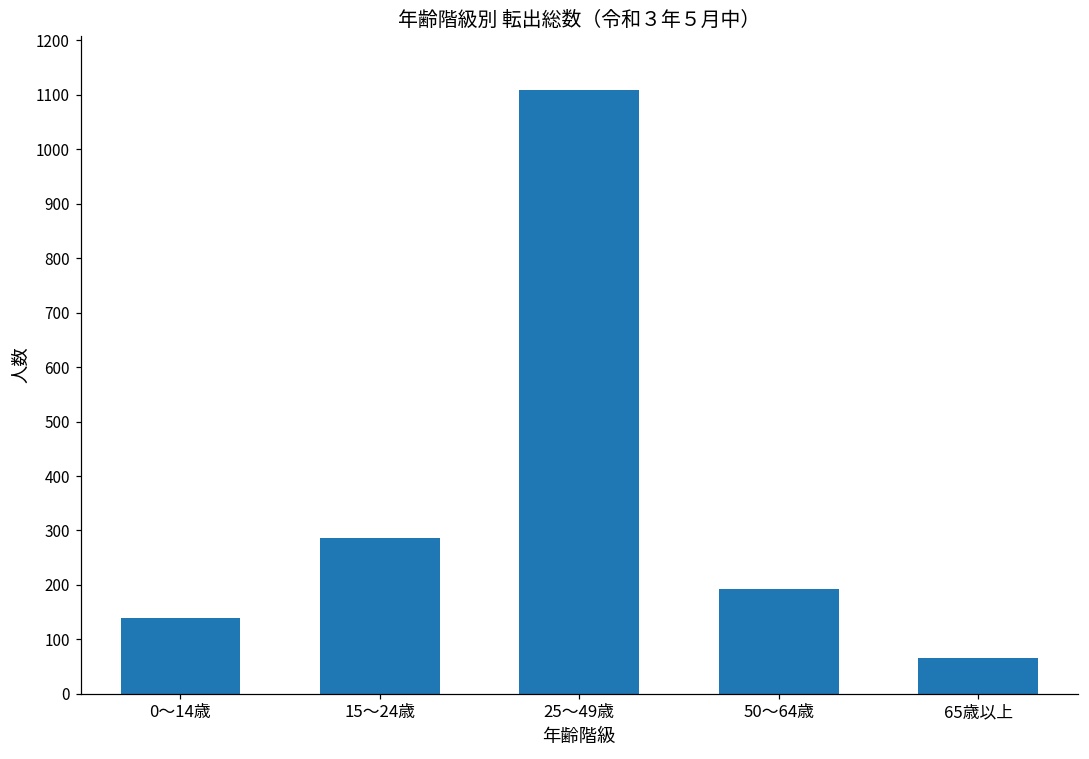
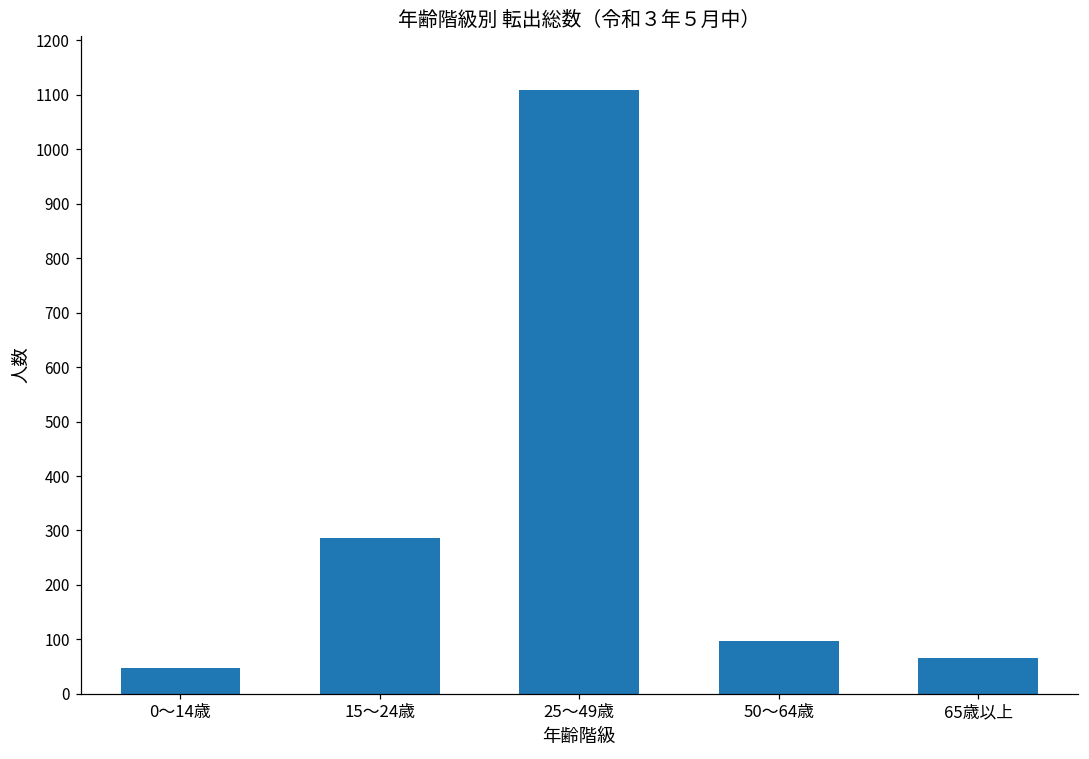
0～14歳: 140 -> 50
50～64歳: 190 -> 100
